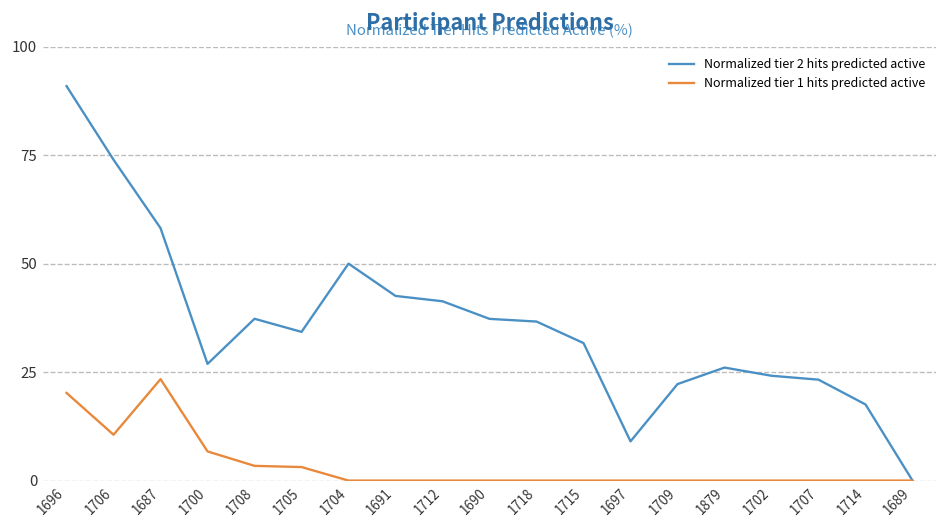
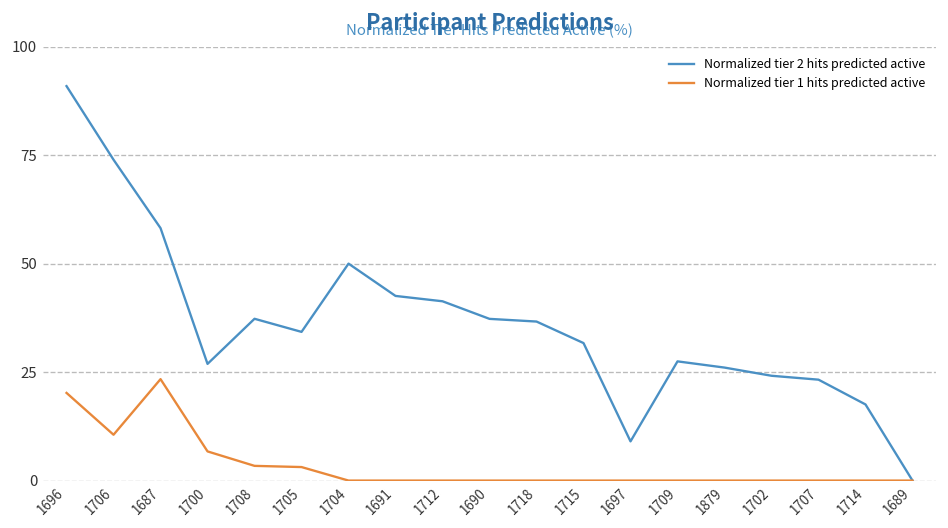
Normalized tier 2 hits predicted active, 1709: 22 -> 27
